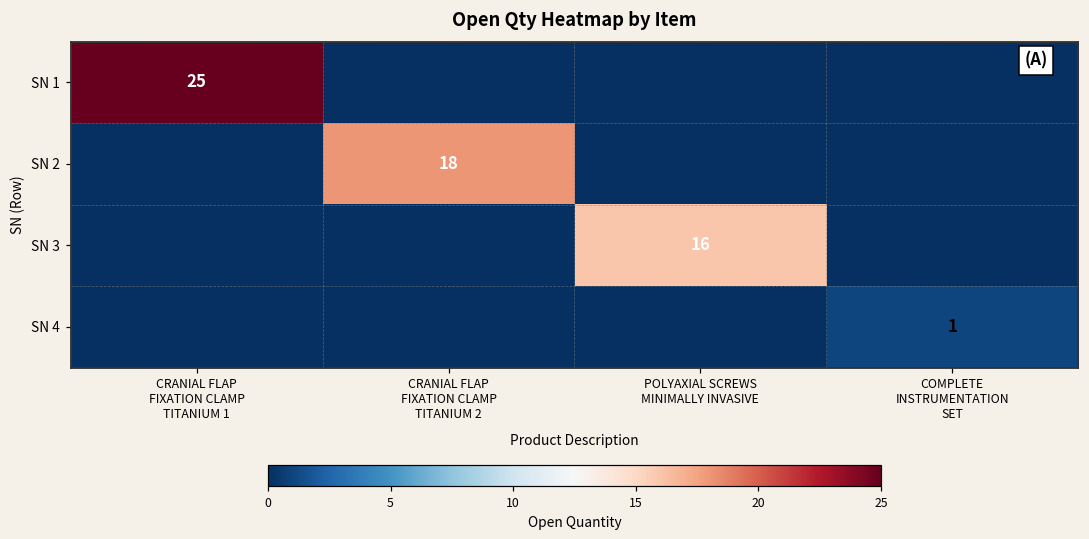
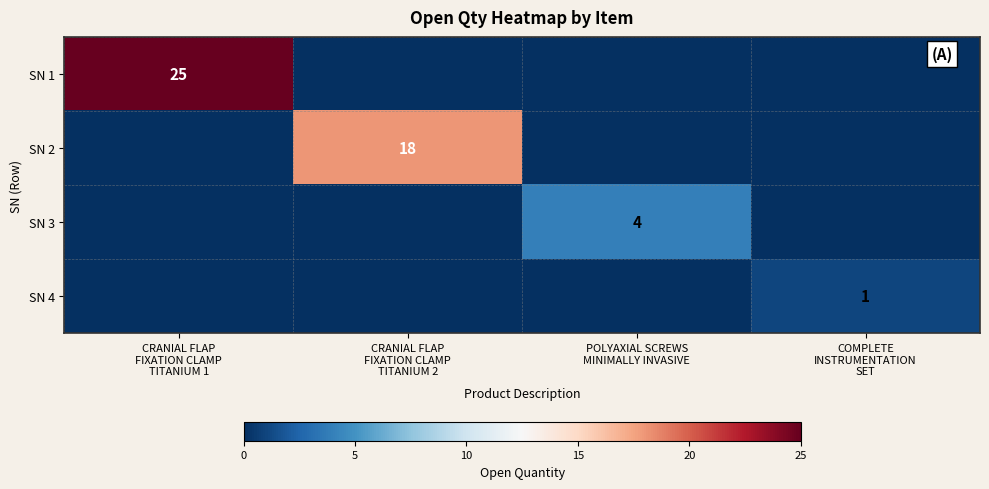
SN 3, POLYAXIAL SCREWS MINIMALLY INVASIVE: 16 -> 4
